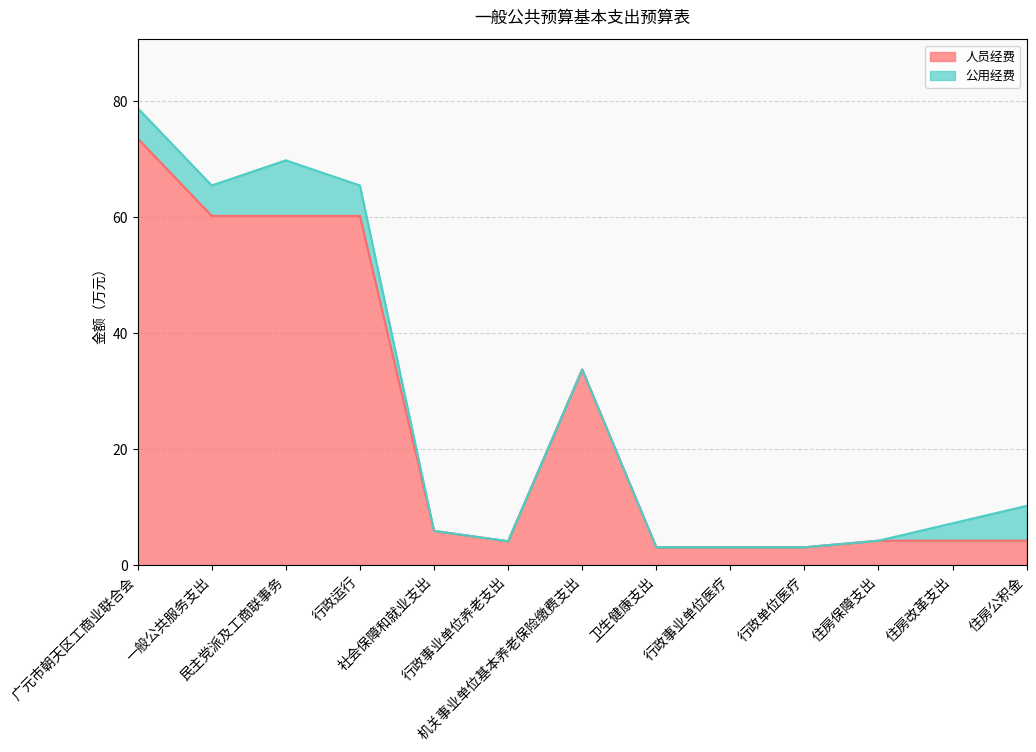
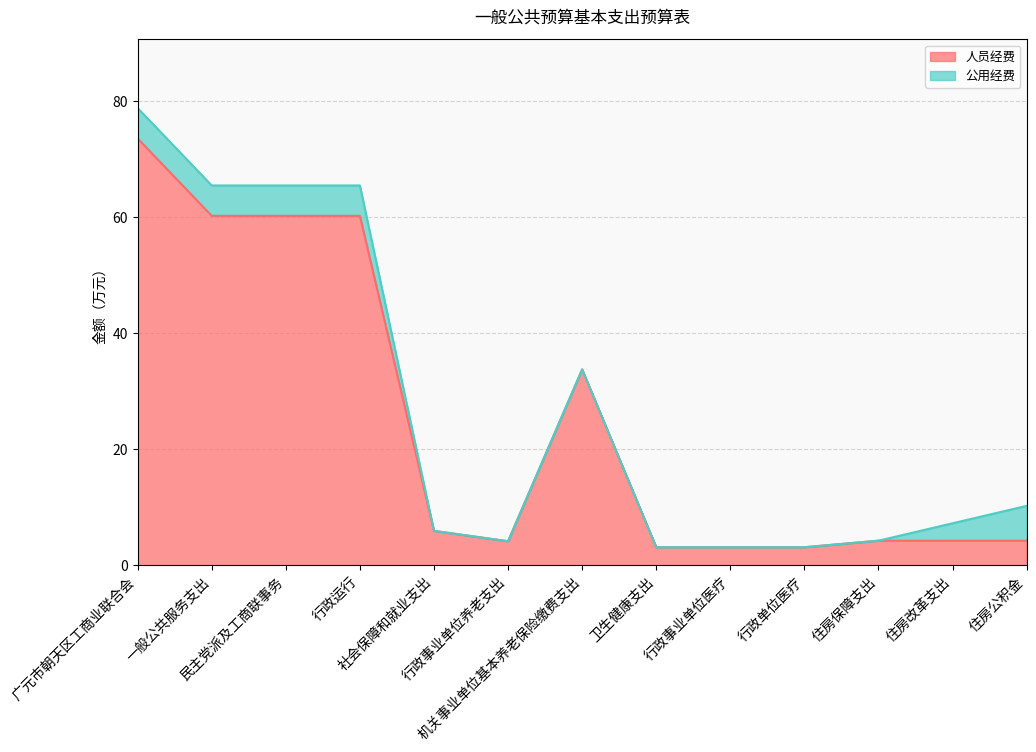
公用经费, 民主党派及工商联事务: 10 -> 5
